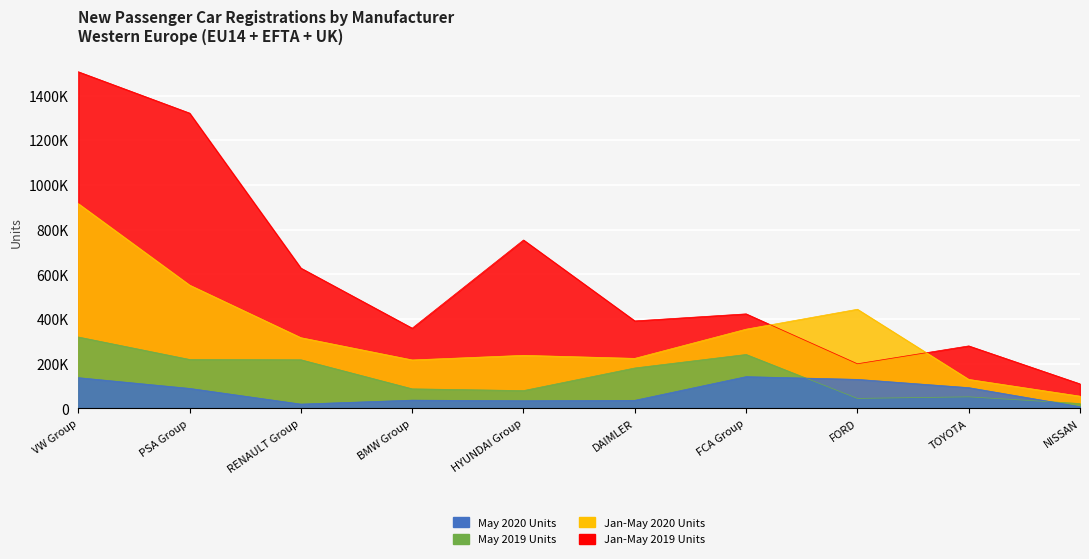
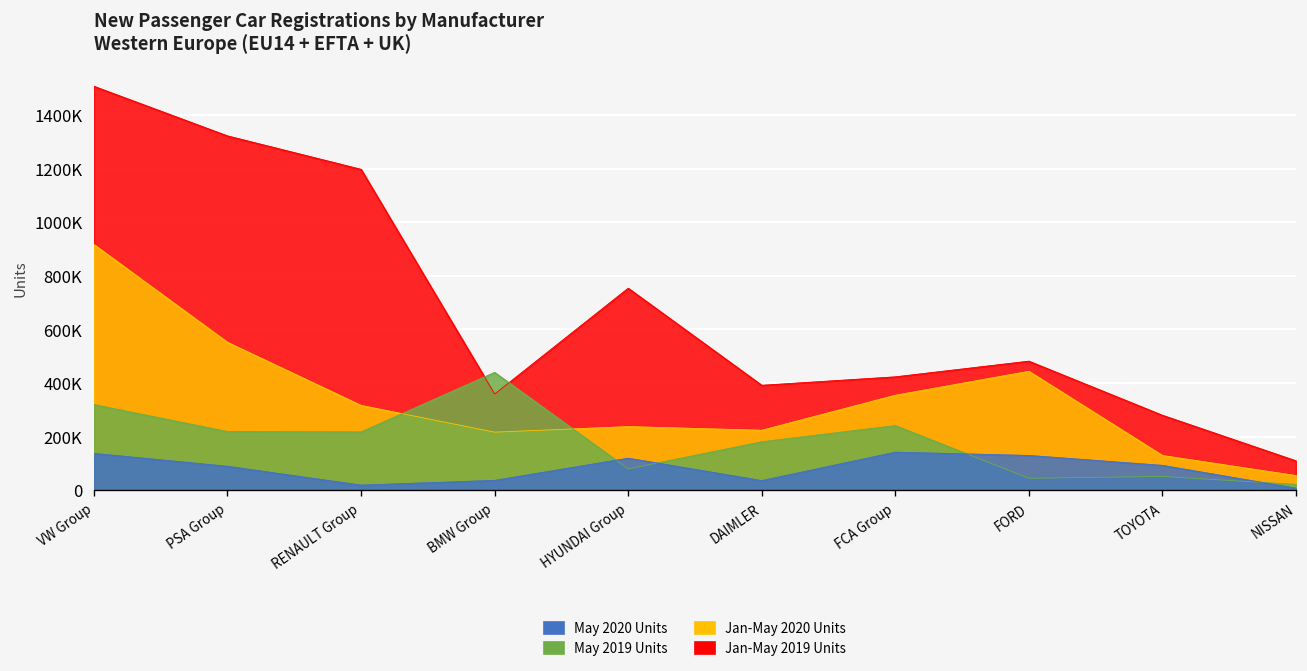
Jan-May 2019 Units, RENAULT Group: 630000 -> 1200000
May 2019 Units, BMW Group: 90000 -> 440000
May 2020 Units, HYUNDAI Group: 30000 -> 120000
Jan-May 2019 Units, FORD: 200000 -> 480000
